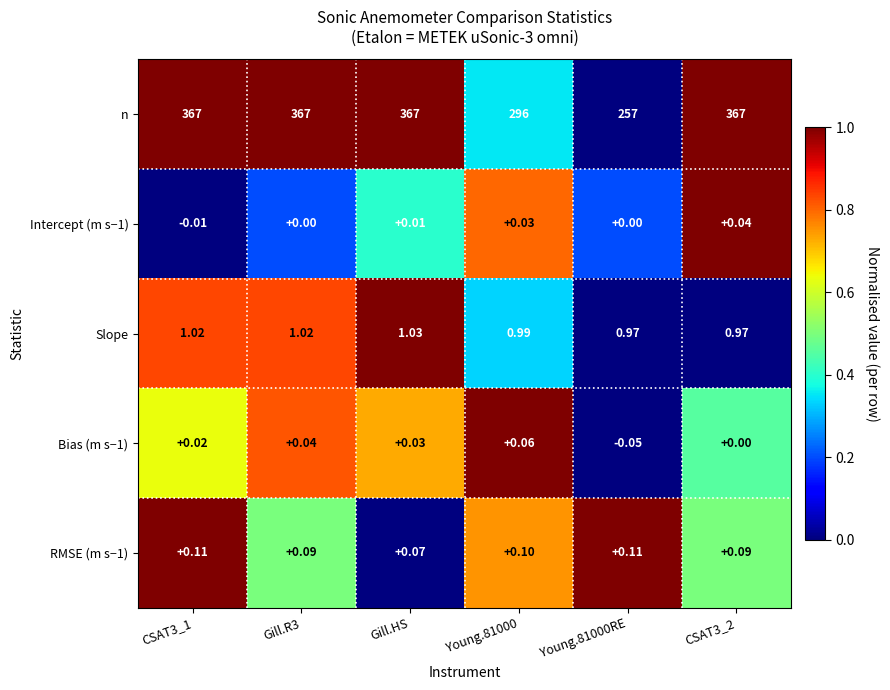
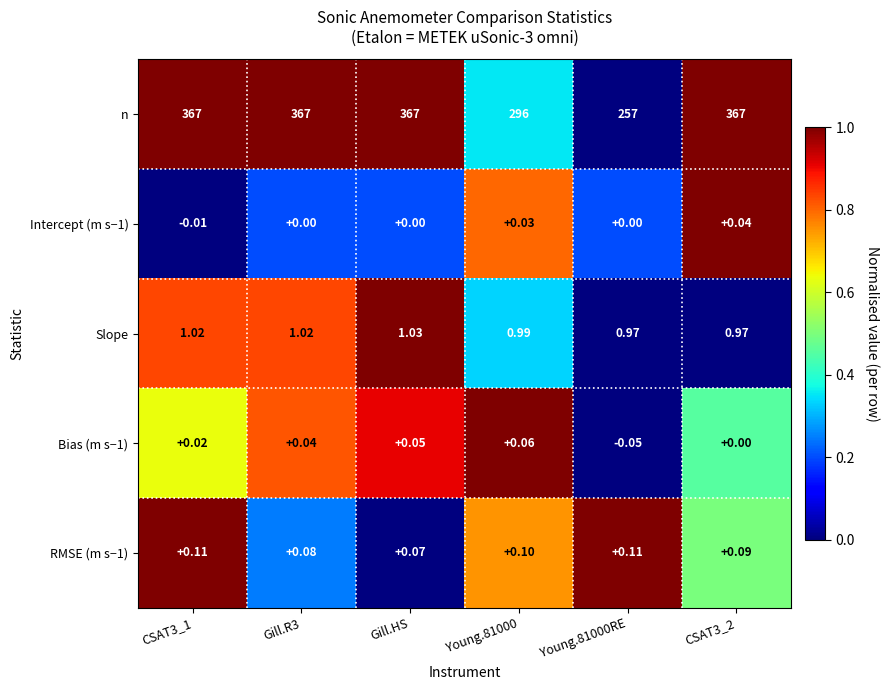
Intercept (m s−1), Gill.HS: +0.01 -> +0.00
Bias (m s−1), Gill.HS: +0.03 -> +0.05
RMSE (m s−1), Gill.R3: +0.09 -> +0.08
